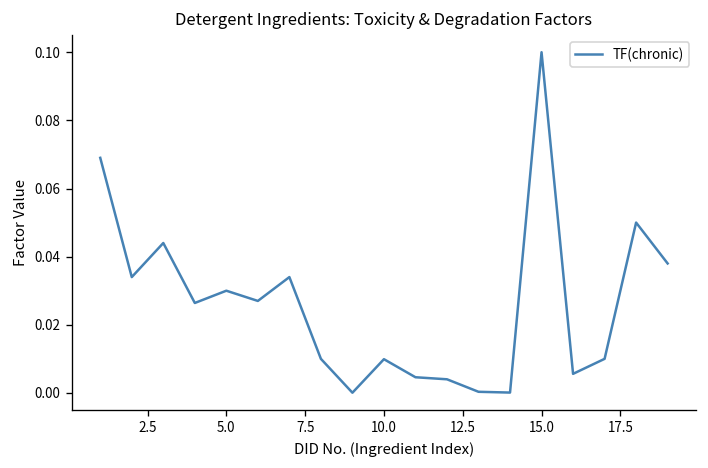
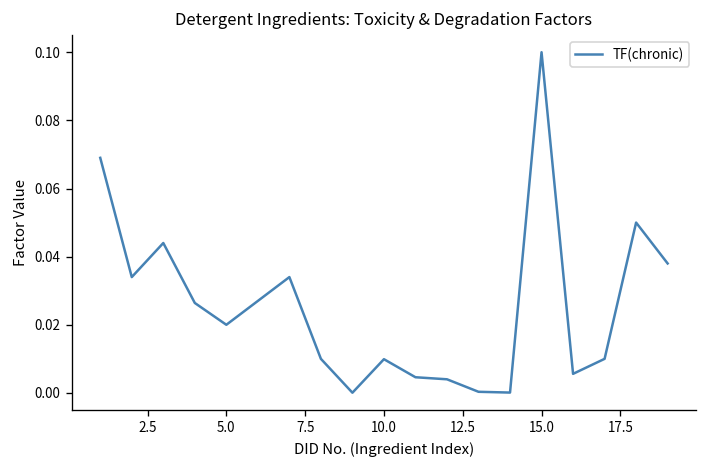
5.0: 0.03 -> 0.02
